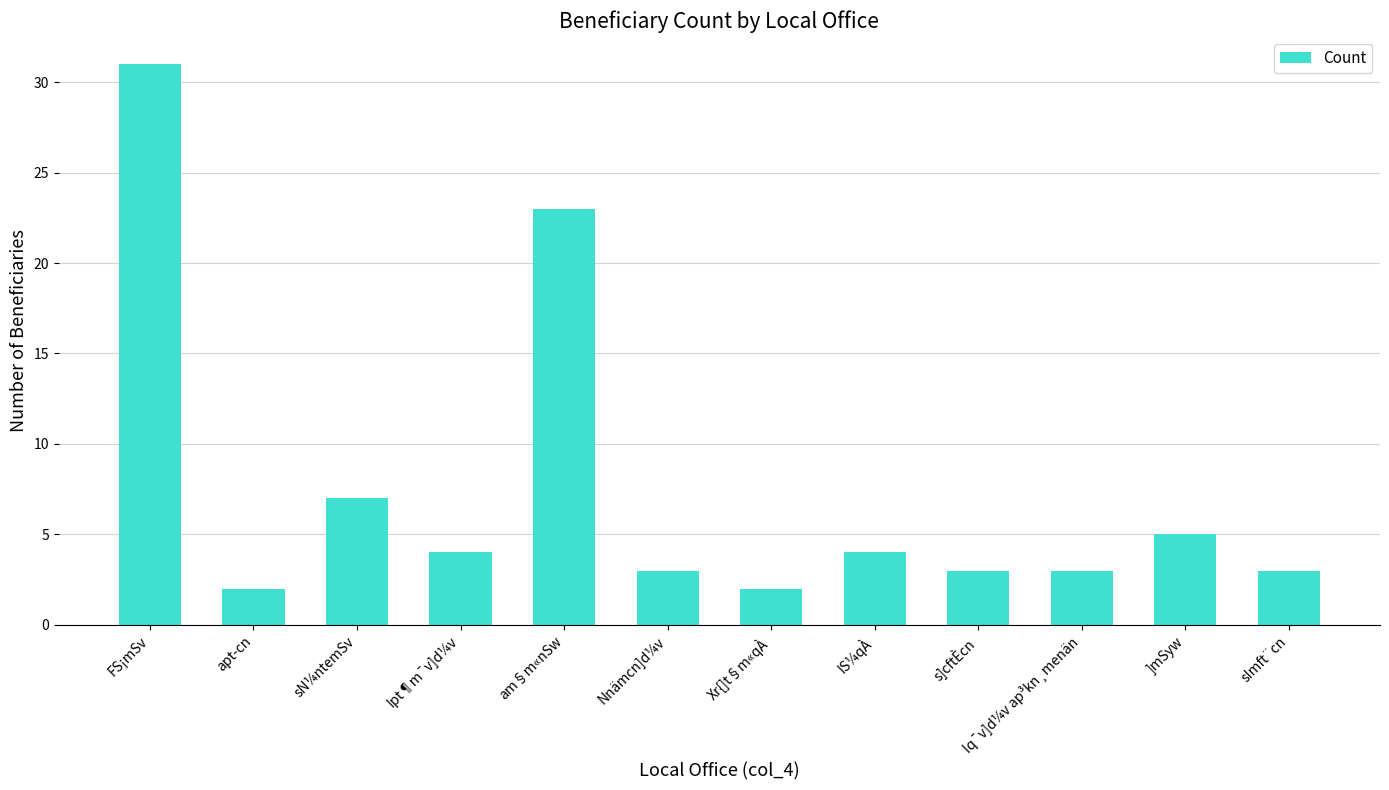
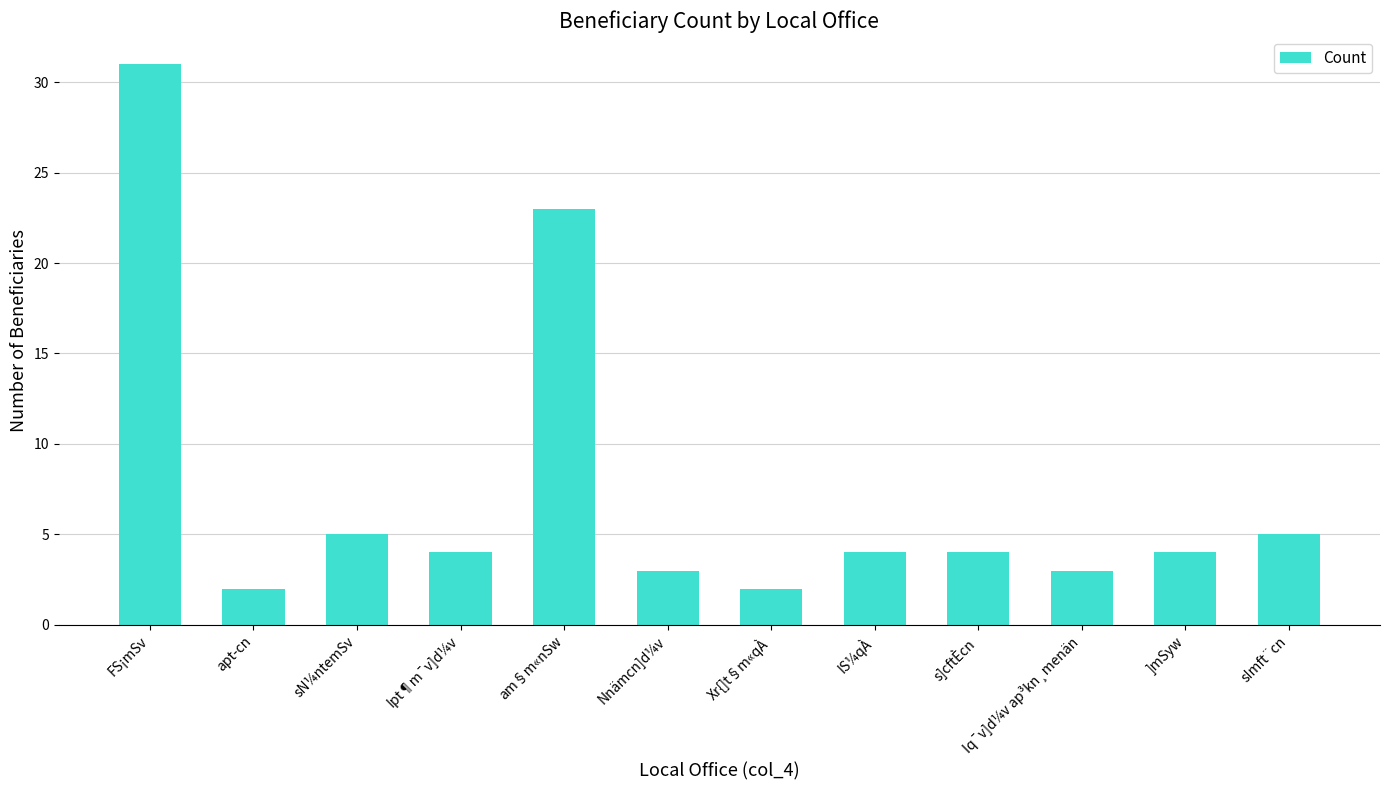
sN¼ntemSv: 7 -> 5
s]cftÈcn: 3 -> 4
]mSyw: 5 -> 4
sImft¨cn: 3 -> 5
